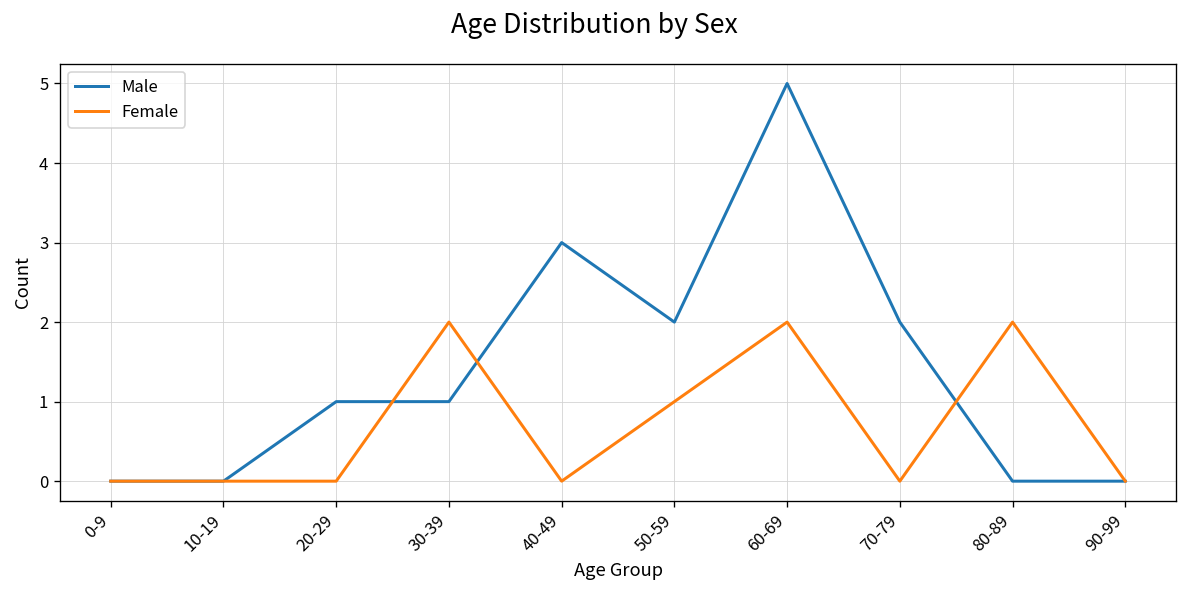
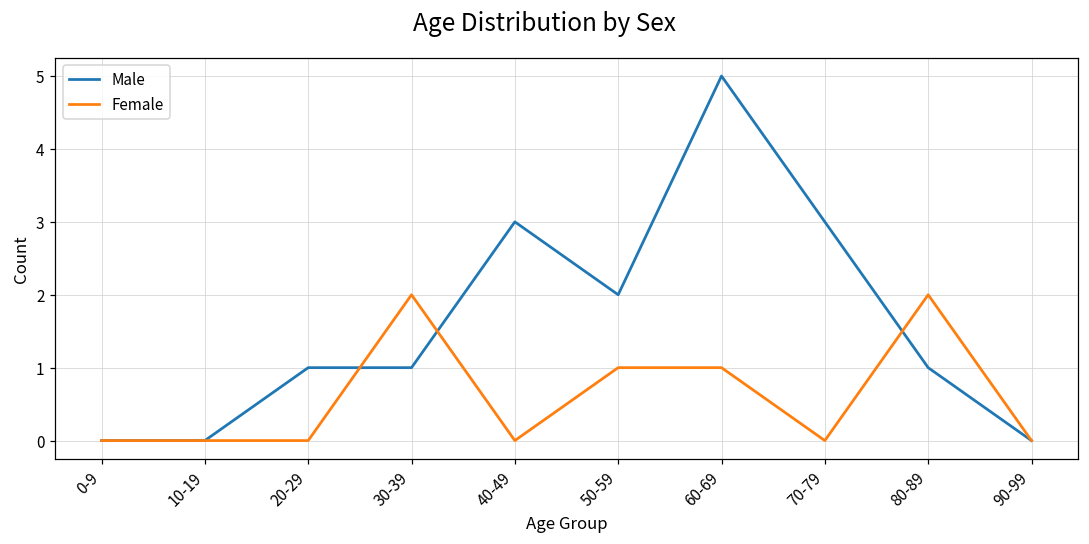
Female, 60-69: 2 -> 1
Male, 70-79: 2 -> 3
Male, 80-89: 0 -> 1
